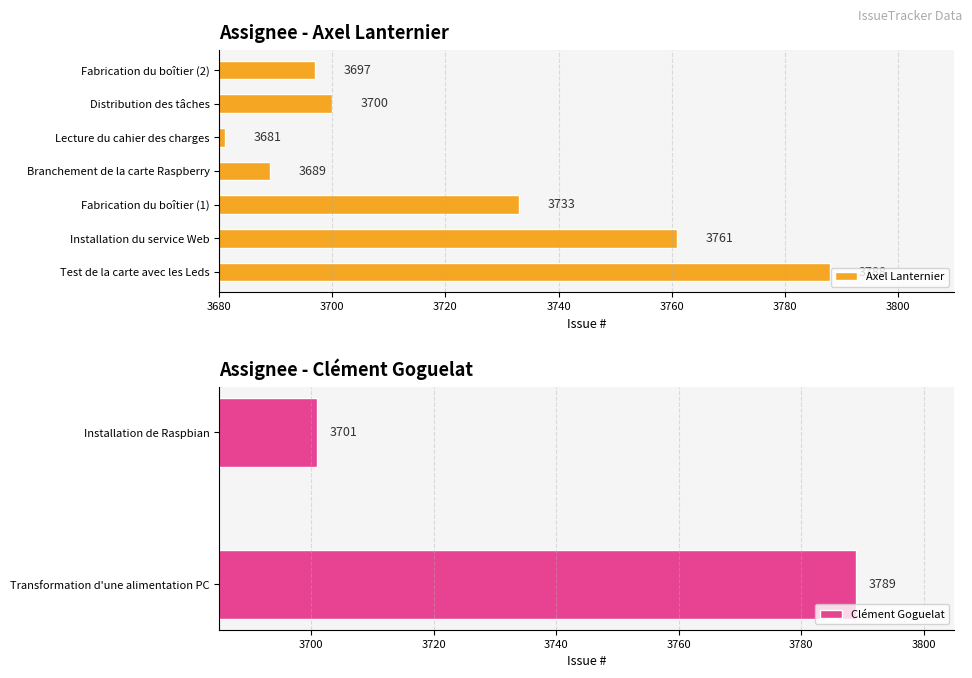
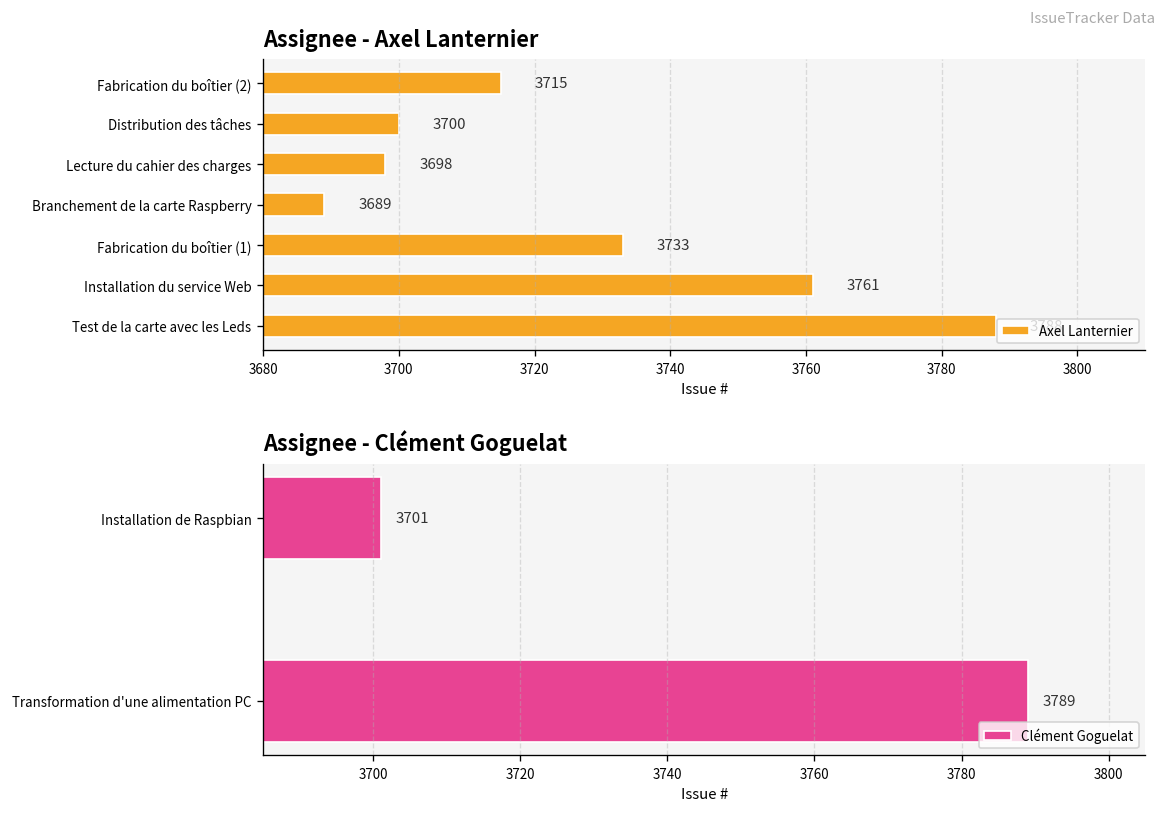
Assignee - Axel Lanternier, Fabrication du boîtier (2): 3697 -> 3715
Assignee - Axel Lanternier, Lecture du cahier des charges: 3681 -> 3698
